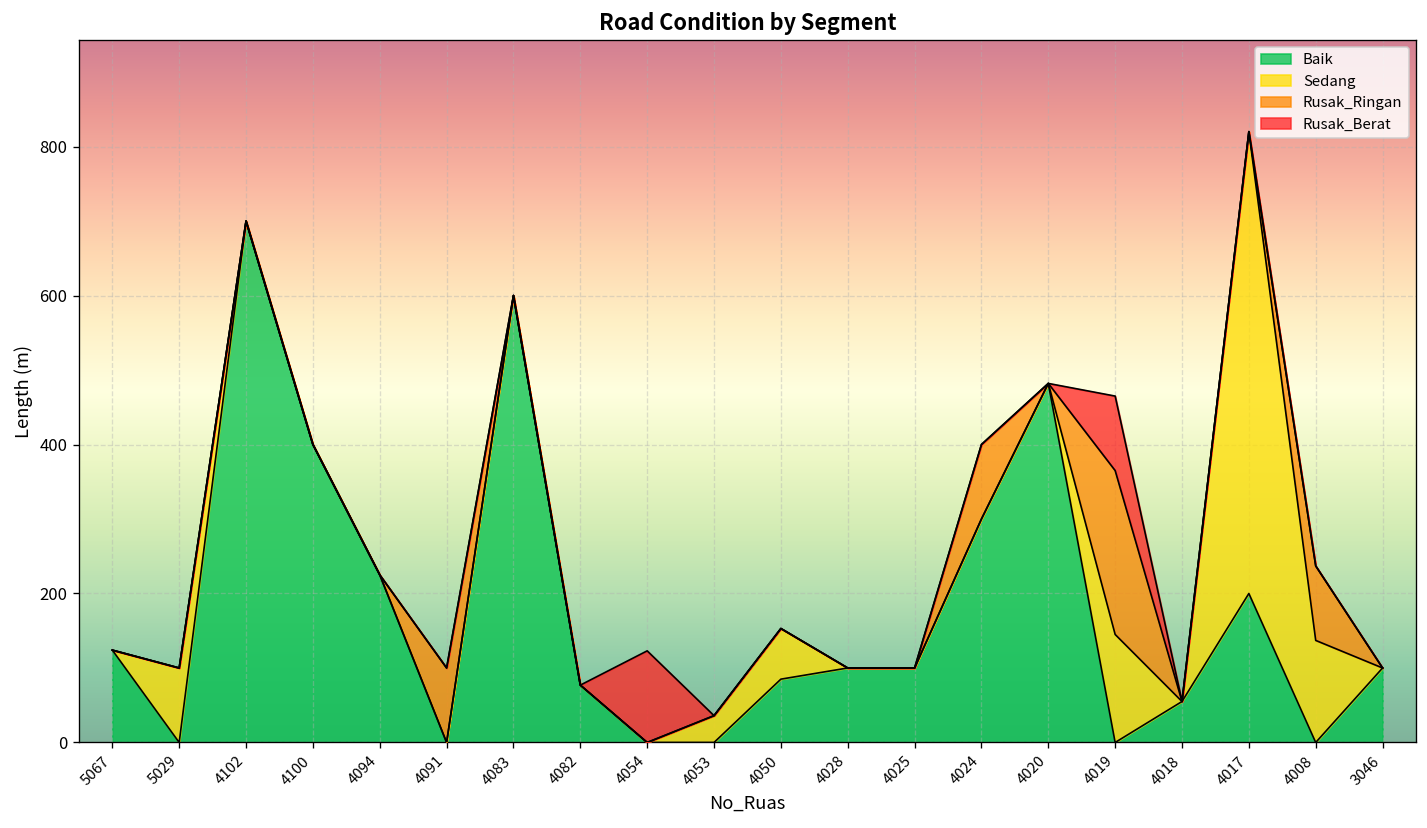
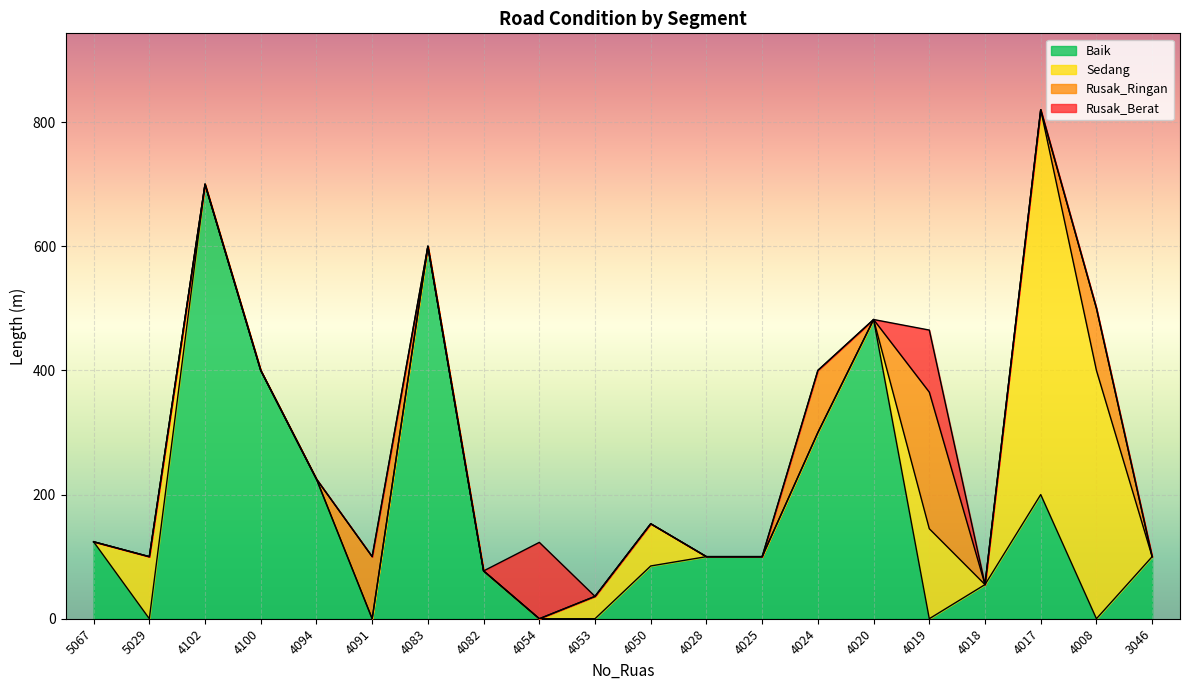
Sedang, 4008: 140 -> 400
